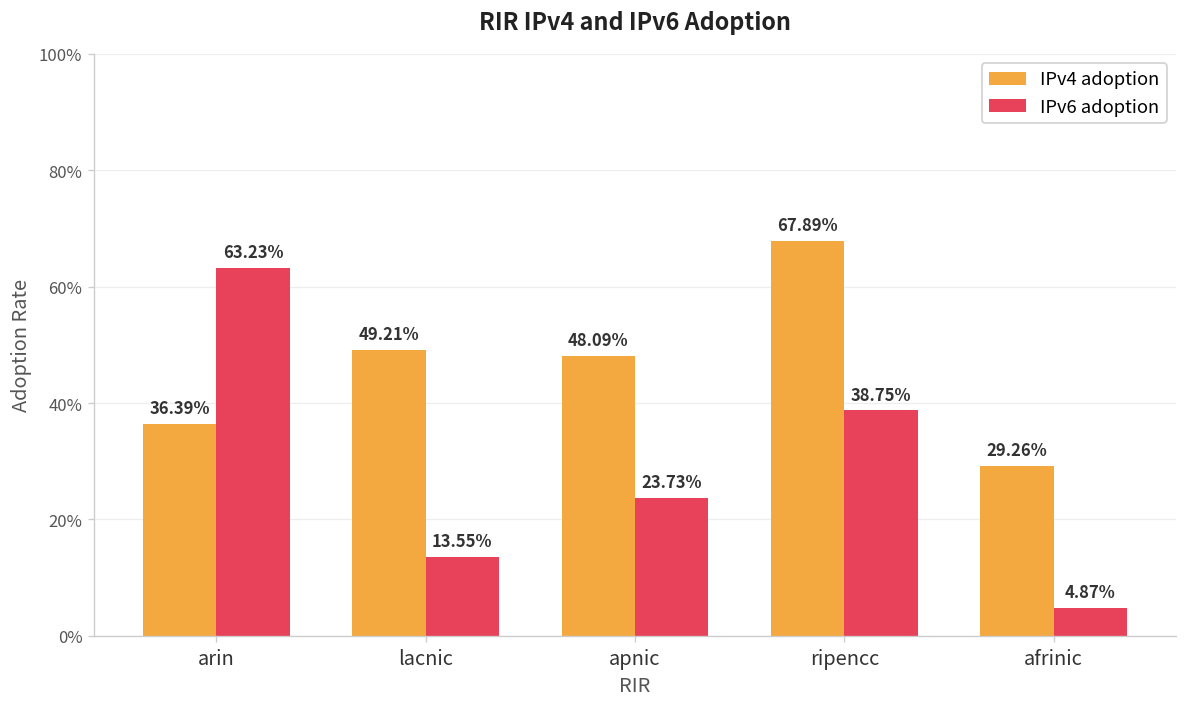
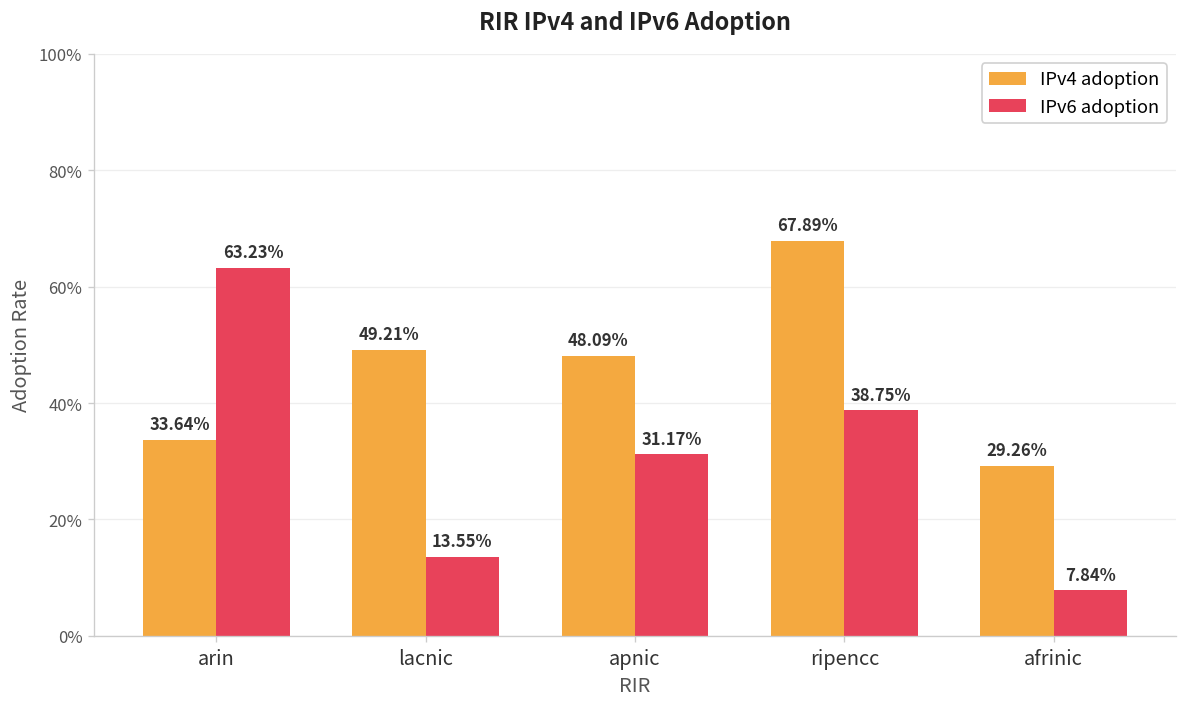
IPv4 adoption, arin: 36.39% -> 33.64%
IPv6 adoption, apnic: 23.73% -> 31.17%
IPv6 adoption, afrinic: 4.87% -> 7.84%
